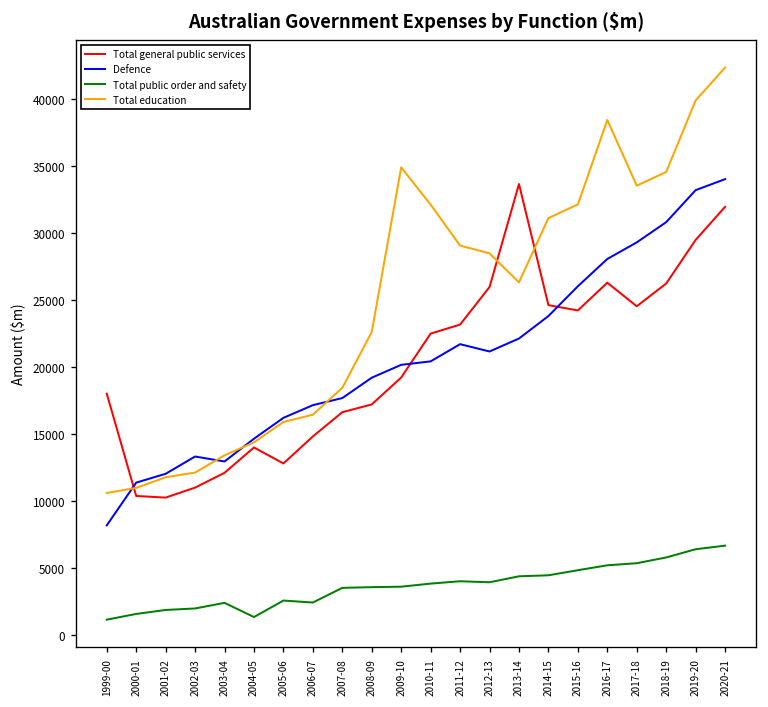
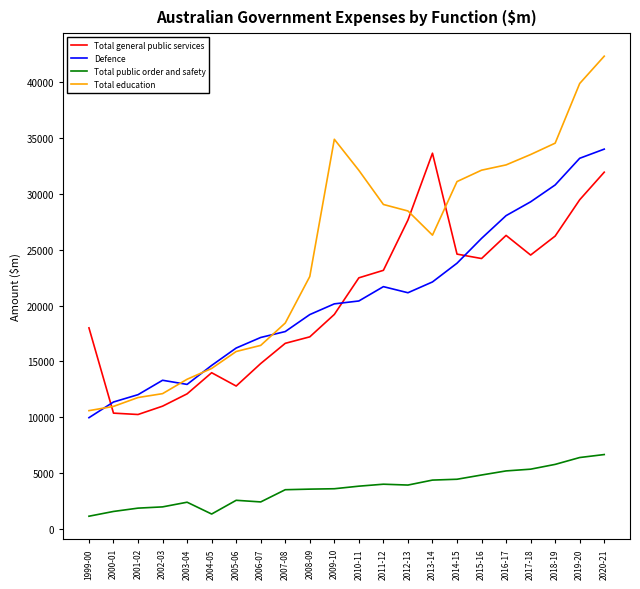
Defence, 1999-00: 8200 -> 10000
Total general public services, 2012-13: 26000 -> 27700
Total education, 2016-17: 38400 -> 32600
